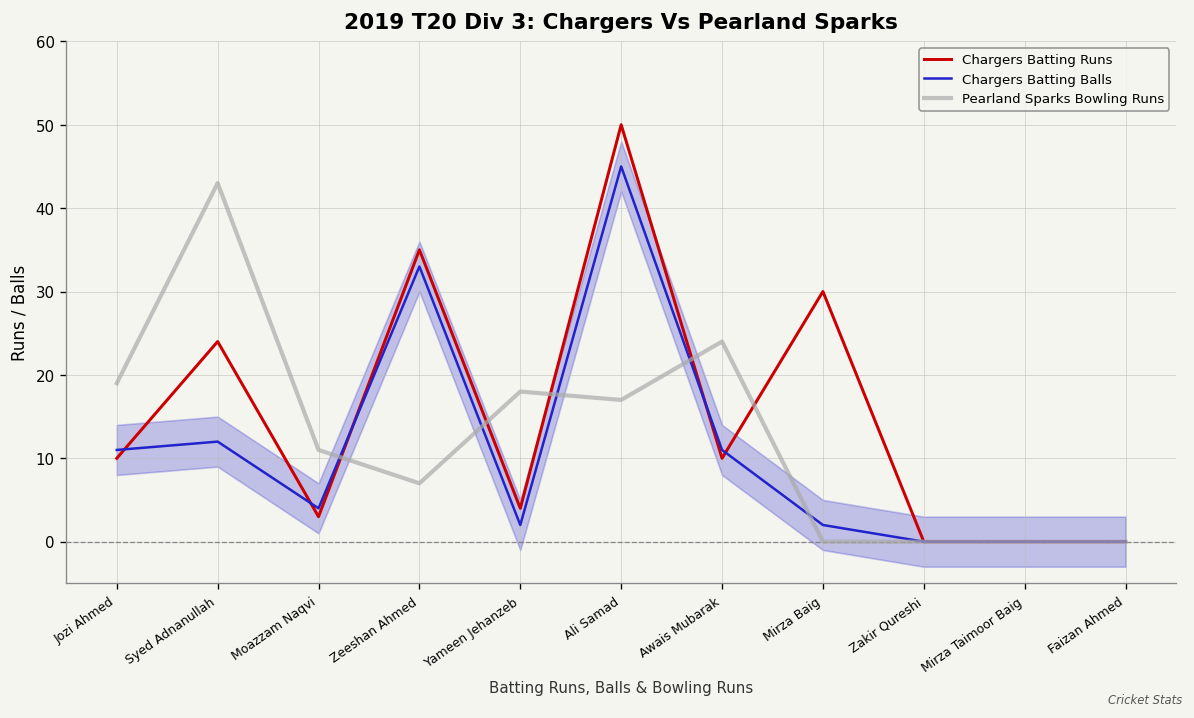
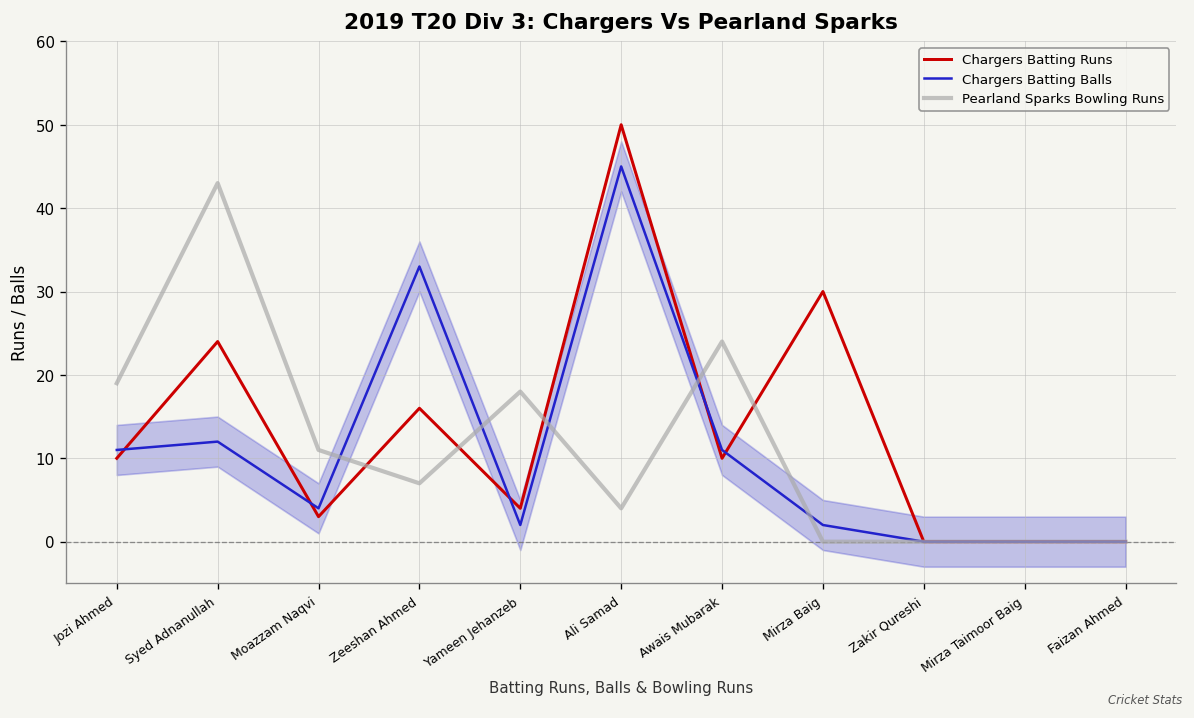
Chargers Batting Runs, Zeeshan Ahmed: 35 -> 16
Pearland Sparks Bowling Runs, Ali Samad: 17 -> 4
